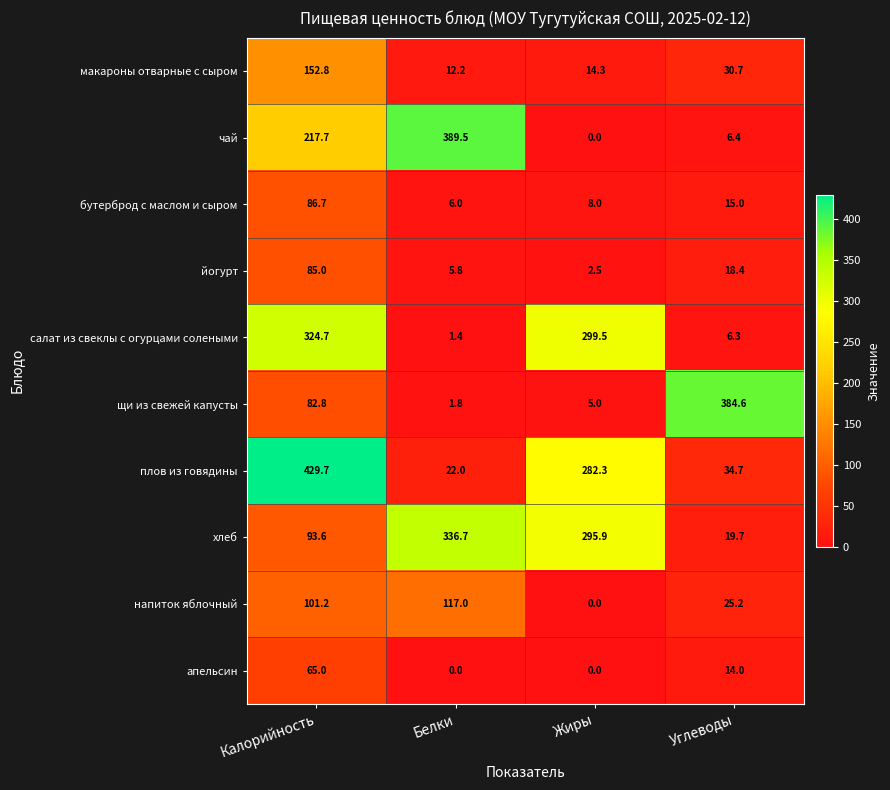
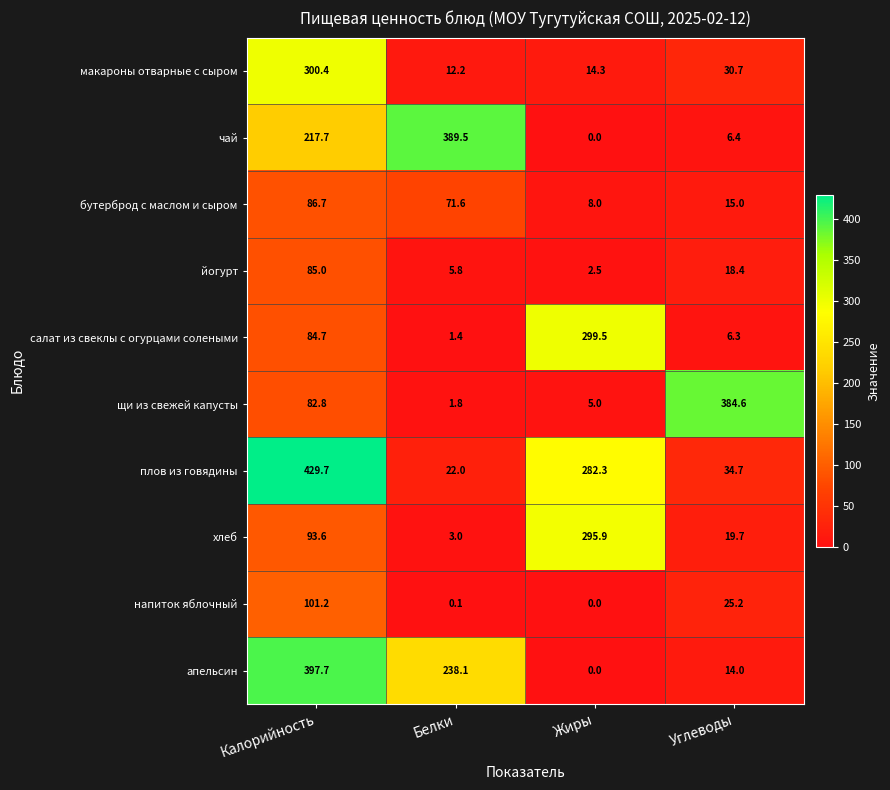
макароны отварные с сыром, Калорийность: 152.8 -> 300.4
бутерброд с маслом и сыром, Белки: 6.0 -> 71.6
салат из свеклы с огурцами солеными, Калорийность: 324.7 -> 84.7
хлеб, Белки: 336.7 -> 3.0
напиток яблочный, Белки: 117.0 -> 0.1
апельсин, Калорийность: 65.0 -> 397.7
апельсин, Белки: 0.0 -> 238.1
